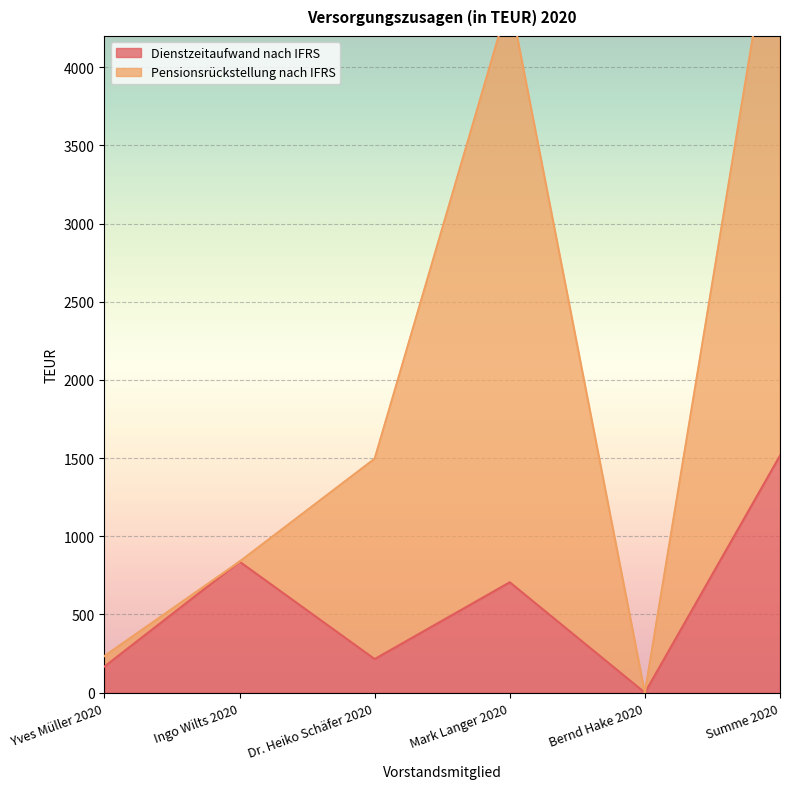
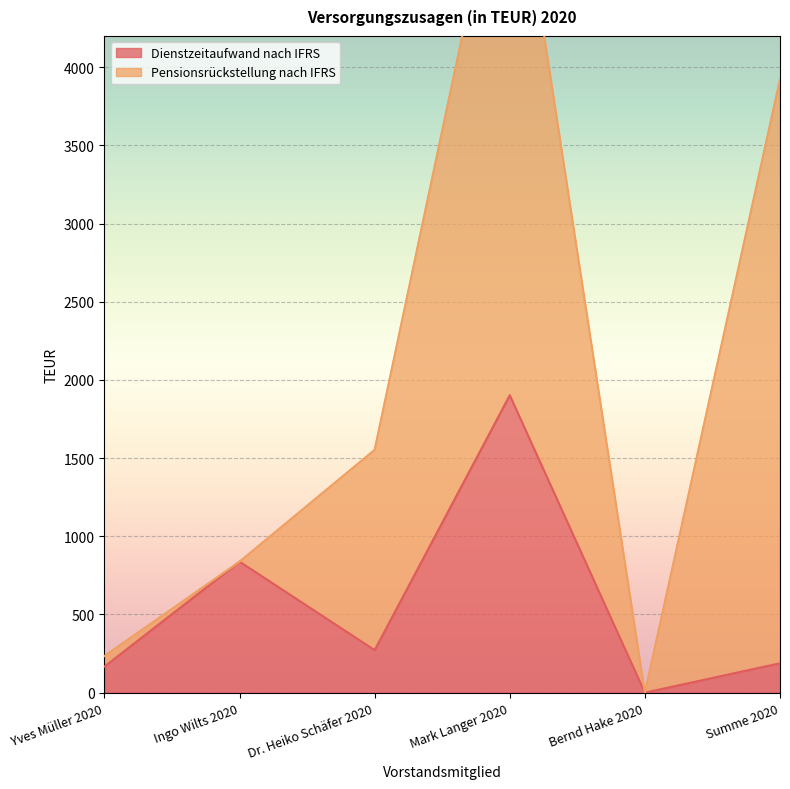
Dienstzeitaufwand nach IFRS, Dr. Heiko Schäfer 2020: 220 -> 270
Dienstzeitaufwand nach IFRS, Mark Langer 2020: 710 -> 1900
Dienstzeitaufwand nach IFRS, Summe 2020: 1520 -> 190
